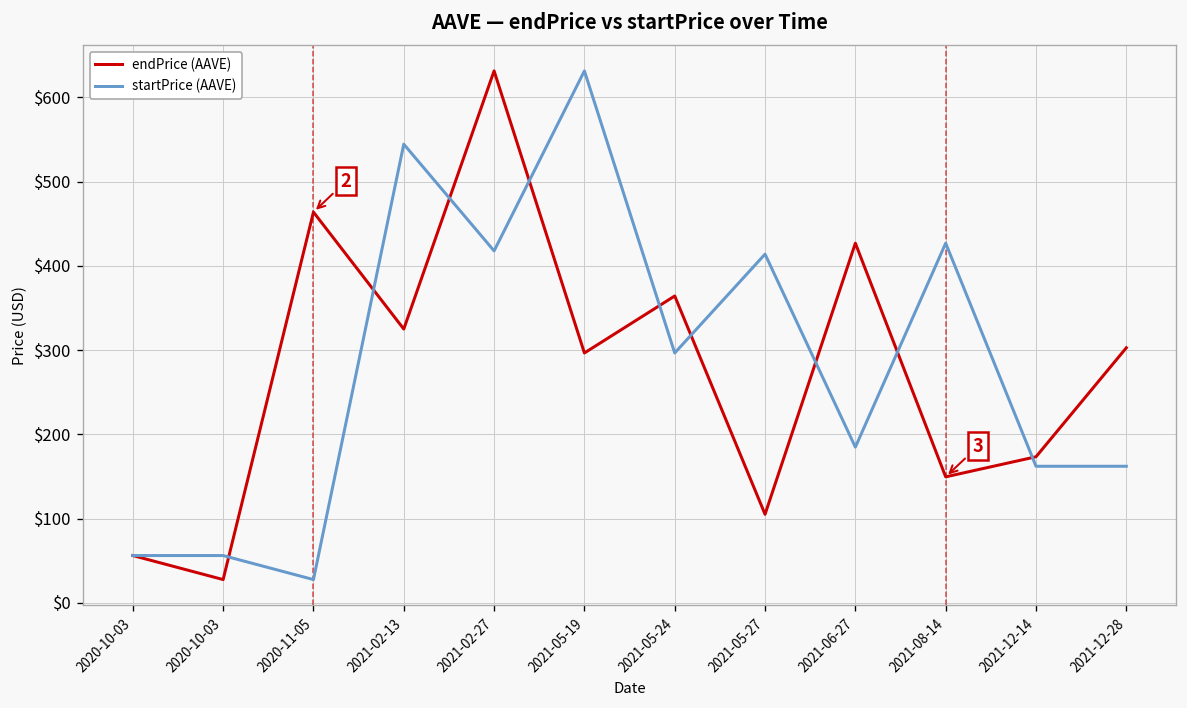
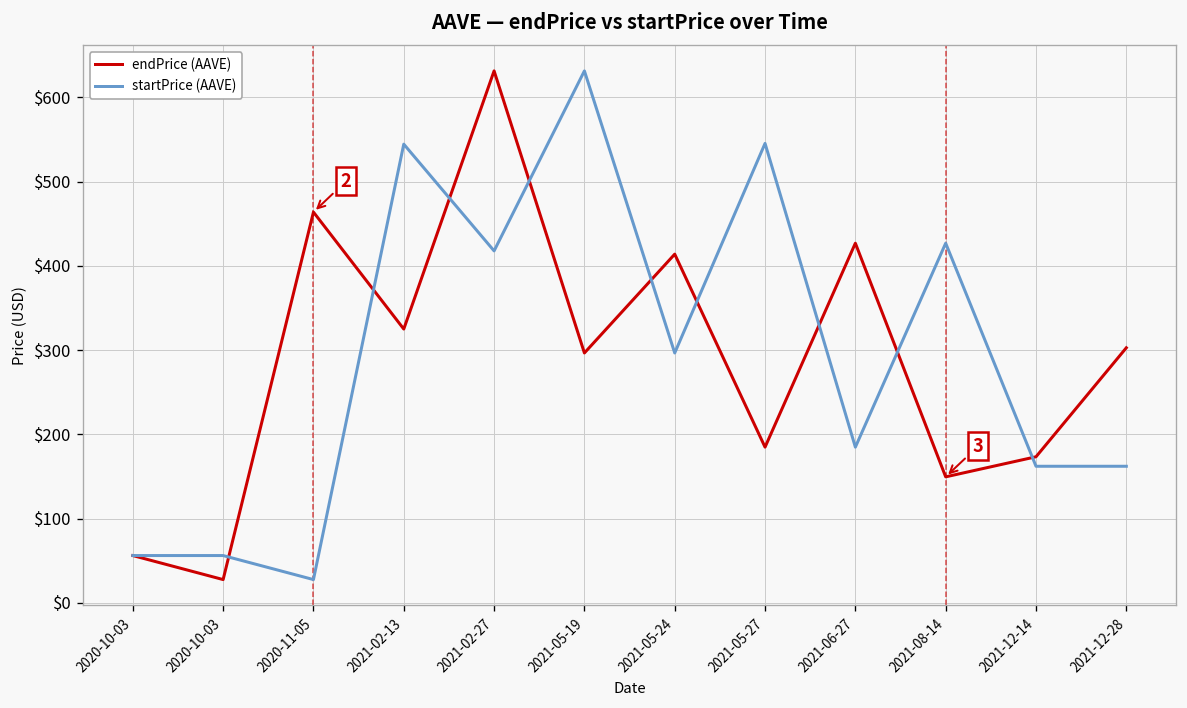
endPrice (AAVE), 2021-05-24: $360 -> $410
endPrice (AAVE), 2021-05-27: $110 -> $180
startPrice (AAVE), 2021-05-27: $410 -> $550
